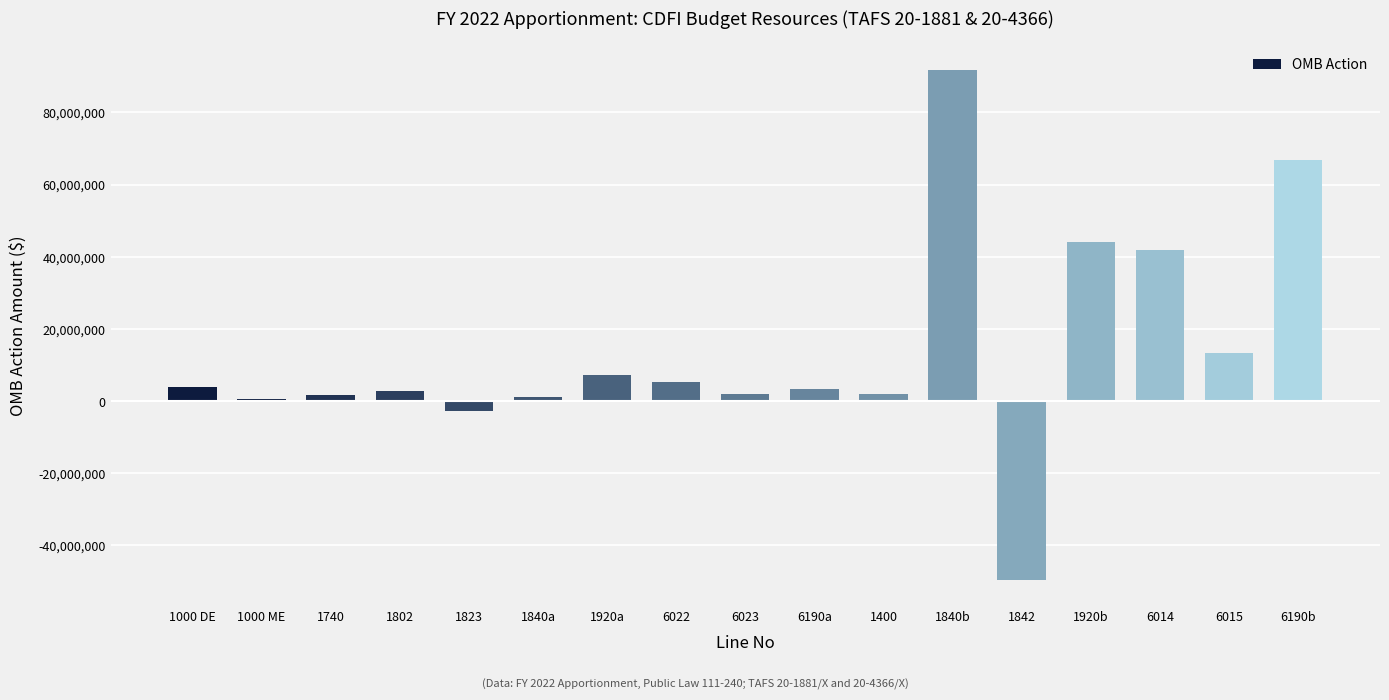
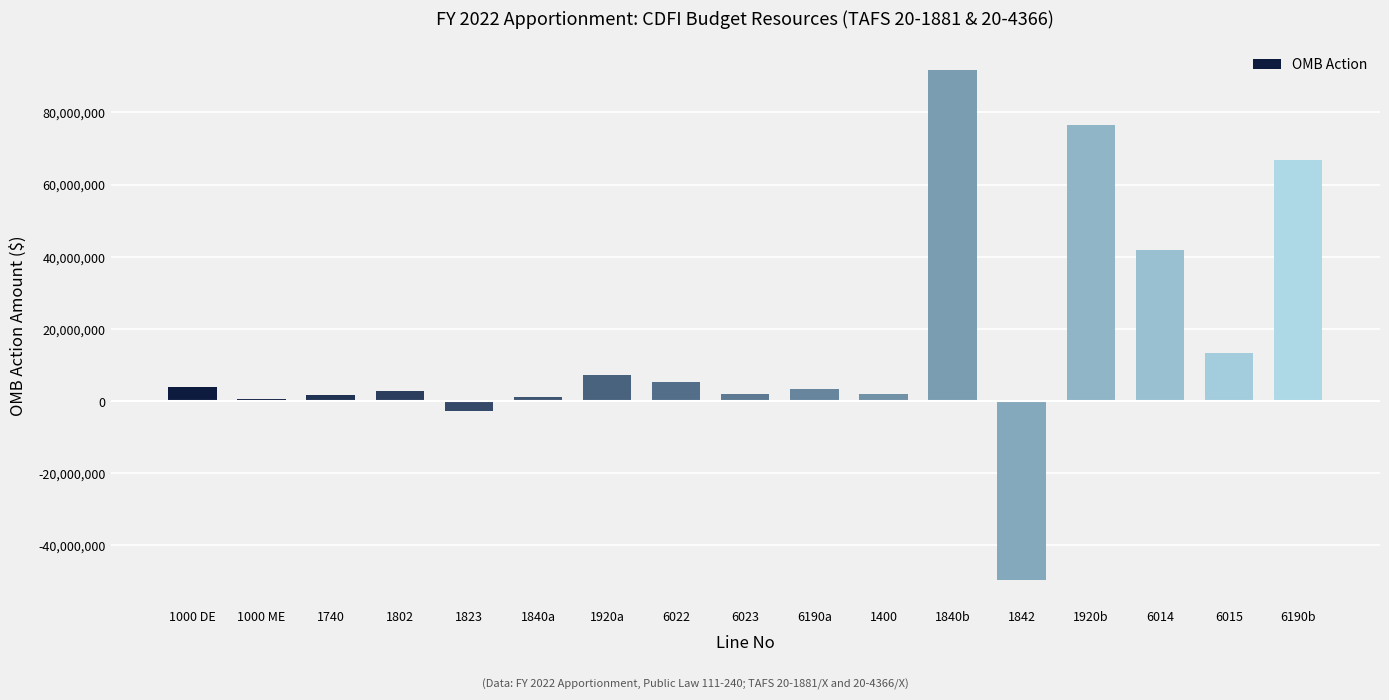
1920b: 44,000,000 -> 77,000,000
